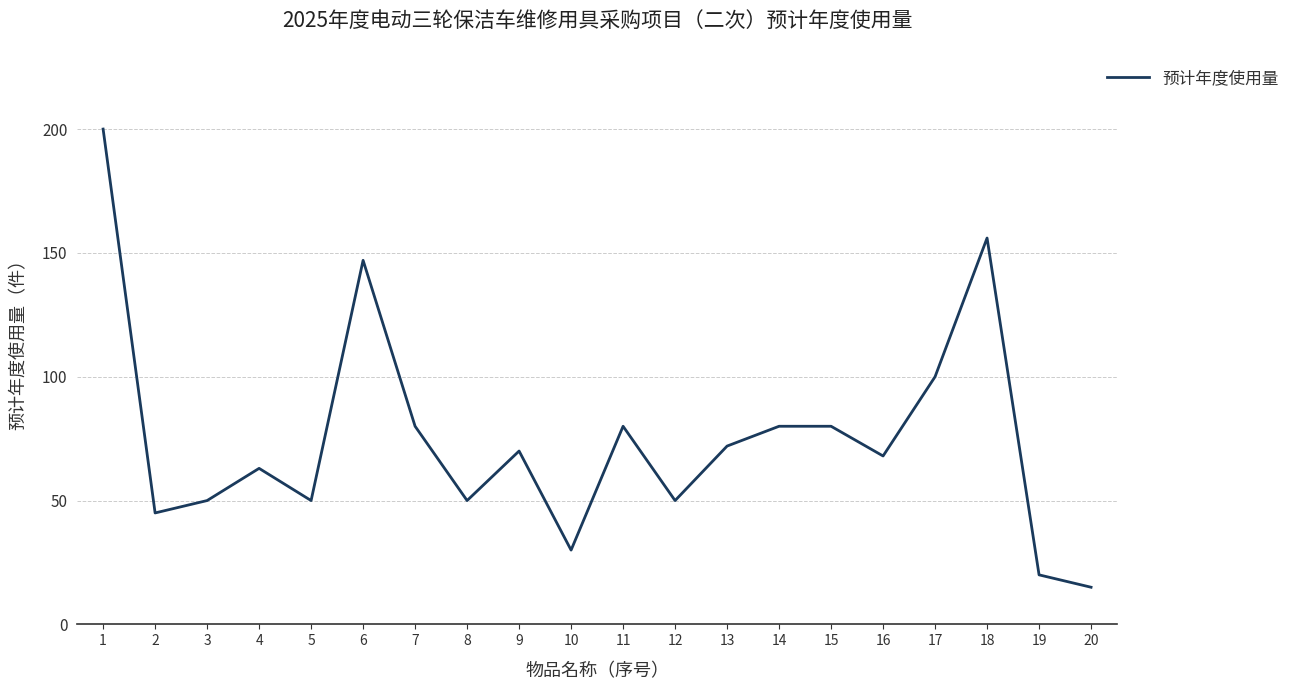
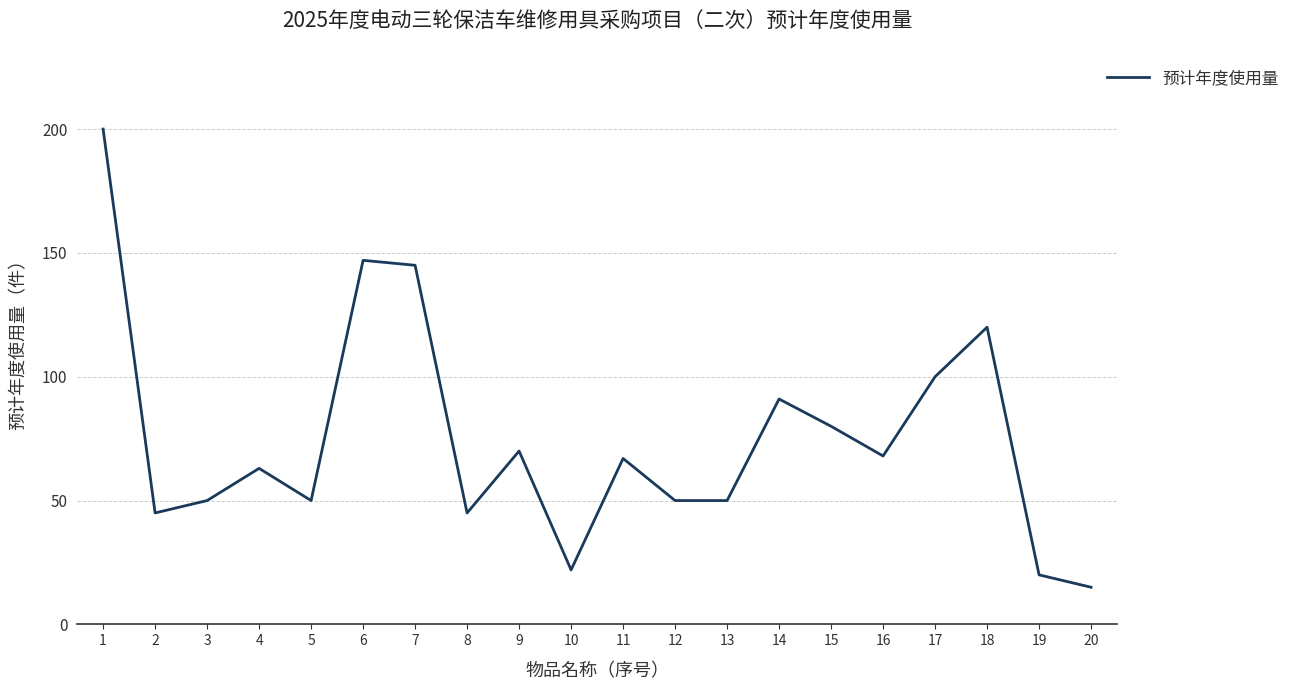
7: 80 -> 145
8: 50 -> 45
10: 30 -> 22
11: 80 -> 67
13: 72 -> 50
14: 80 -> 91
18: 156 -> 120
